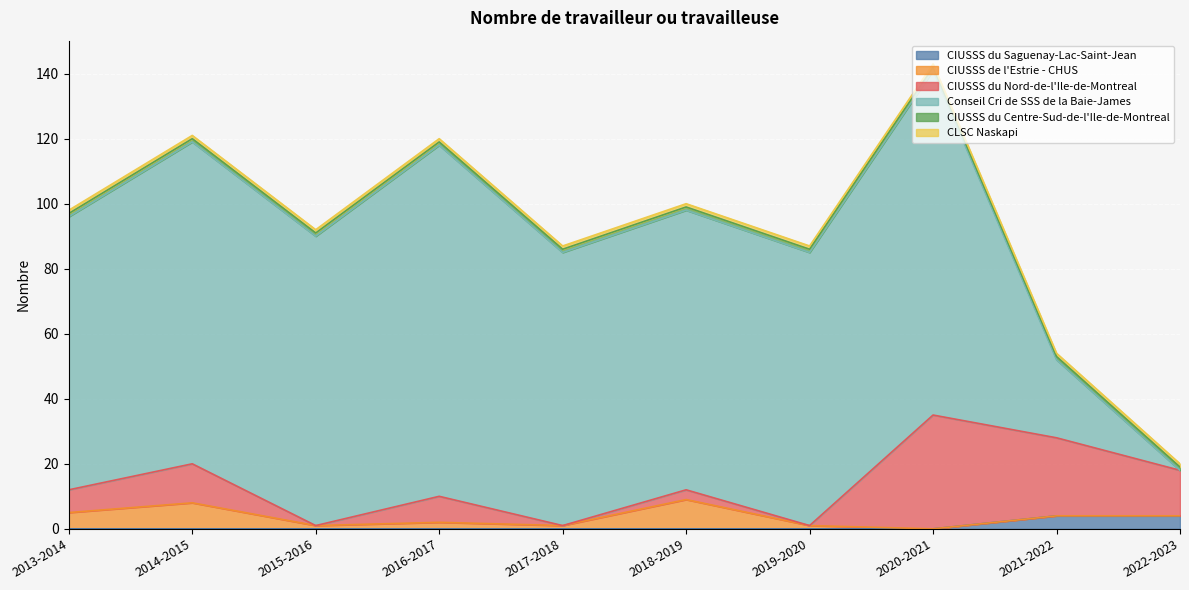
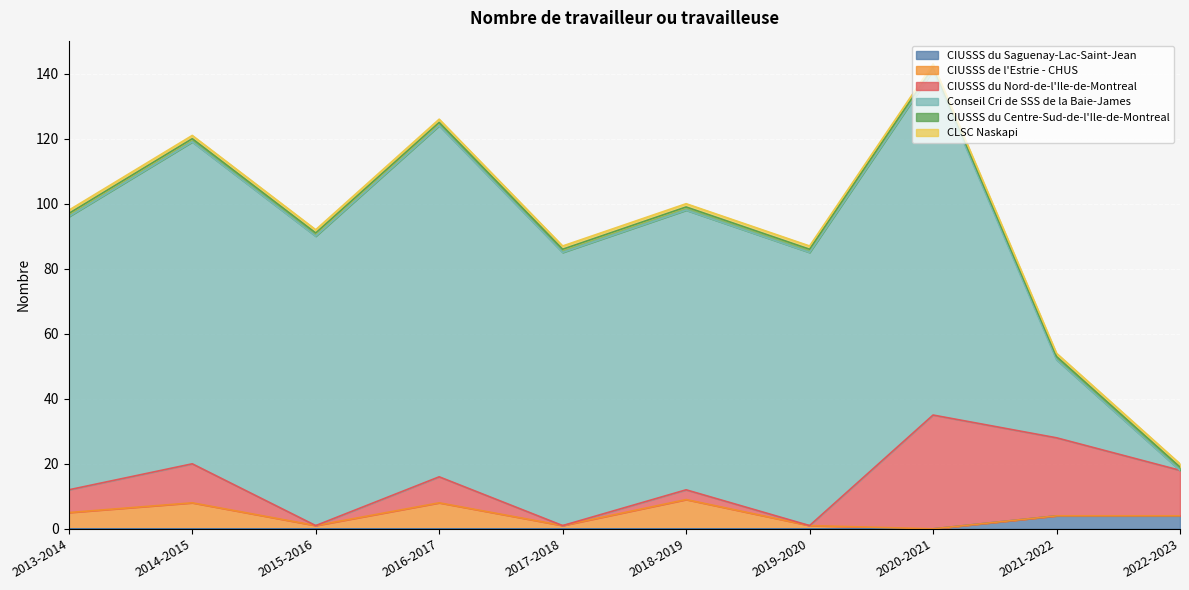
CIUSSS de l'Estrie - CHUS, 2016-2017: 2 -> 8
